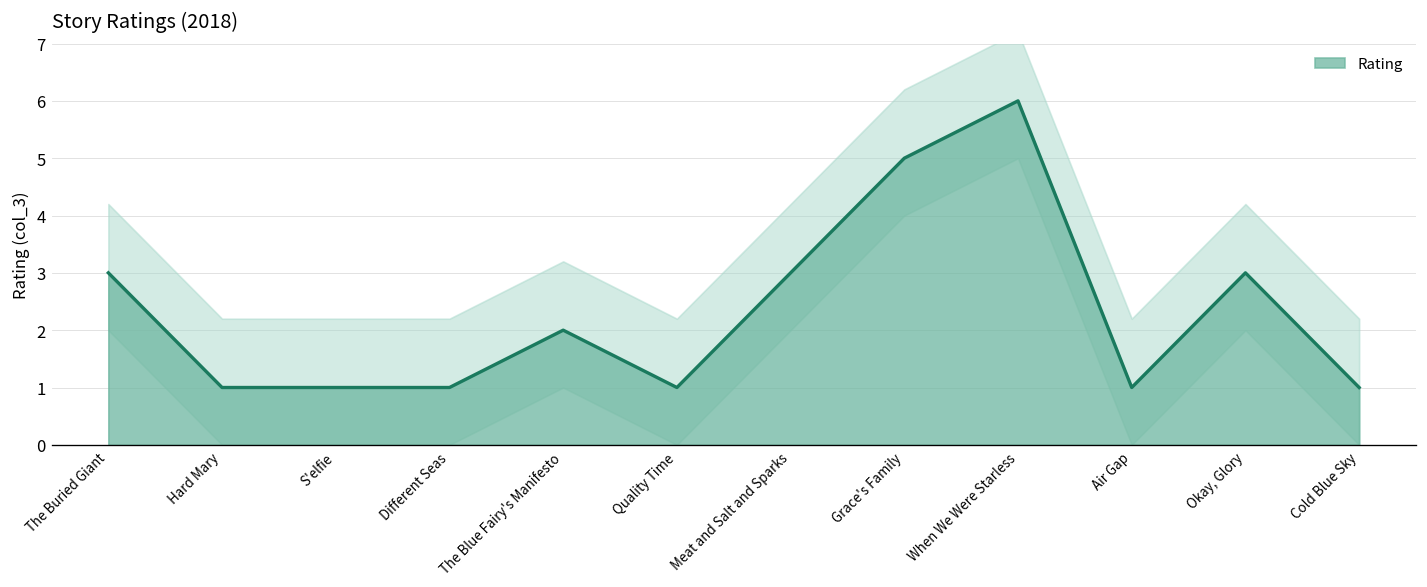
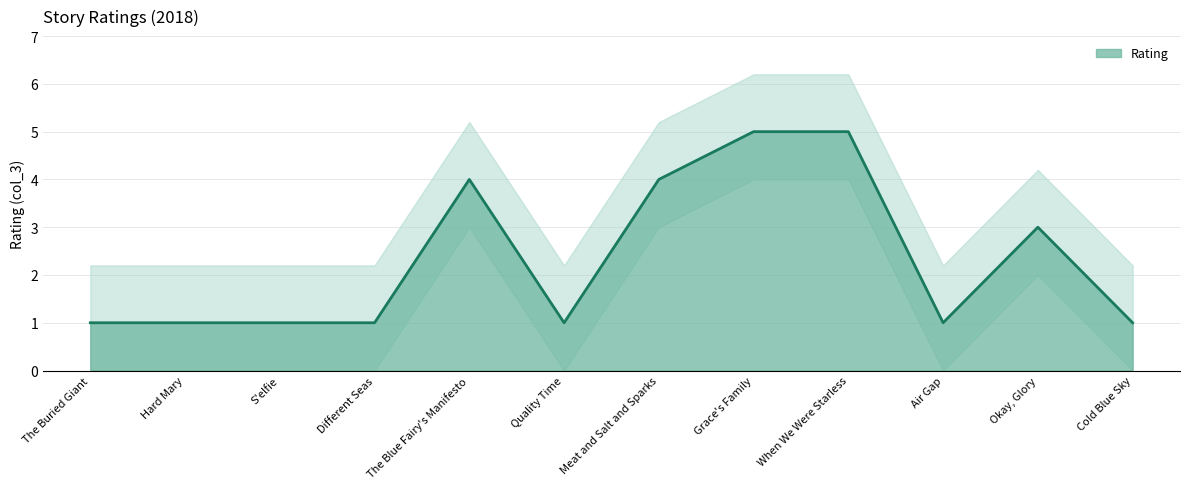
Rating, The Buried Giant: 3 -> 1
Rating, The Blue Fairy's Manifesto: 2 -> 4
Rating, Meat and Salt and Sparks: 3 -> 4
Rating, When We Were Starless: 6 -> 5
